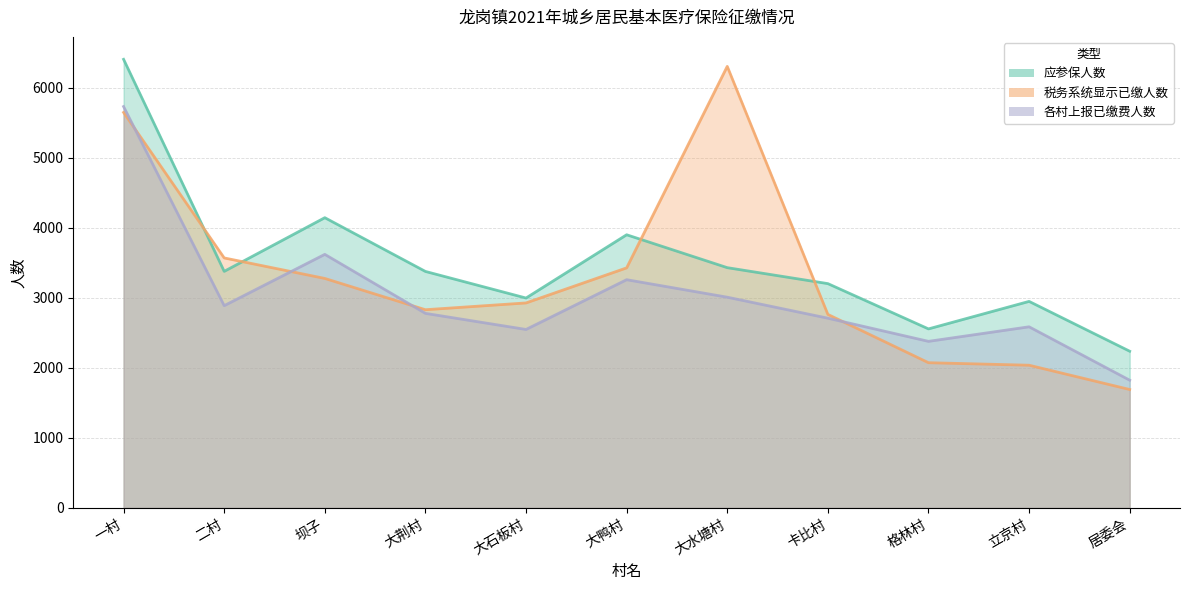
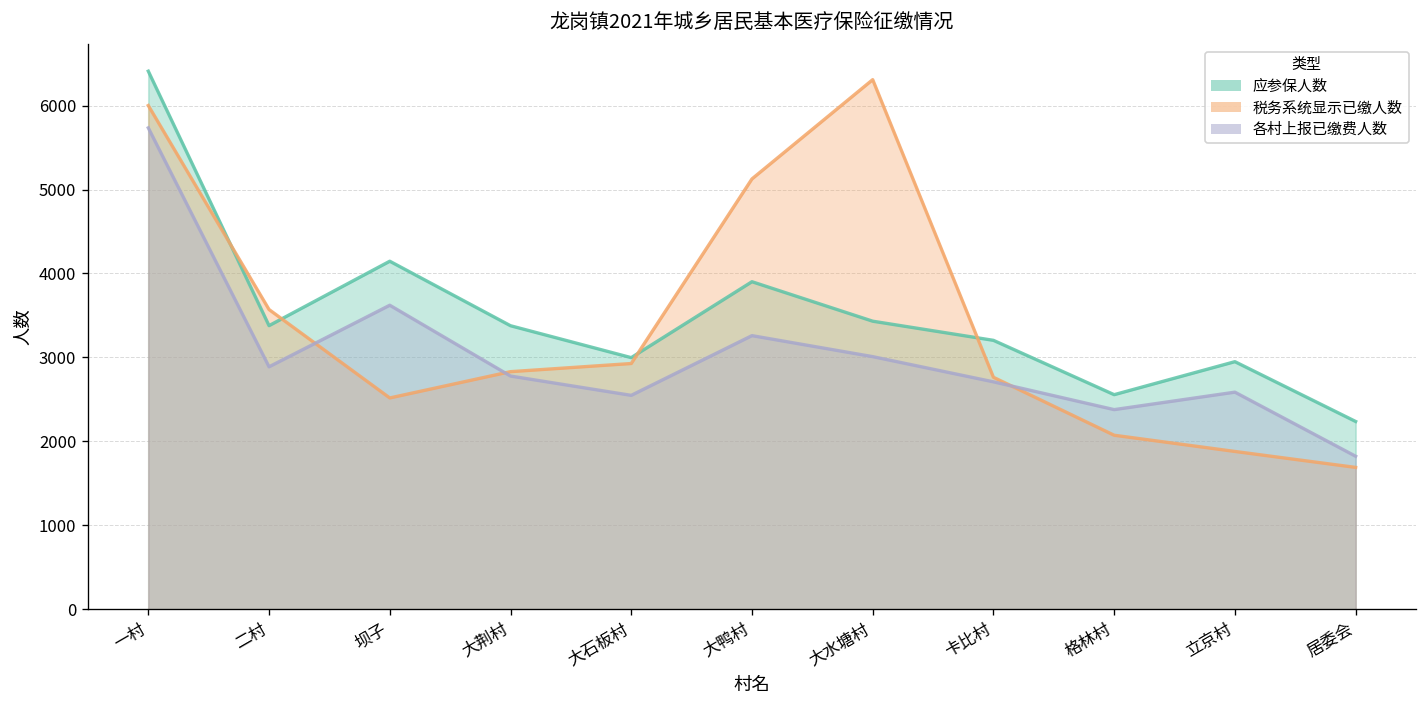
税务系统显示已缴人数, 一村: 5700 -> 6000
税务系统显示已缴人数, 坝子: 3300 -> 2500
税务系统显示已缴人数, 大鸭村: 3400 -> 5100
税务系统显示已缴人数, 立京村: 2000 -> 1900
